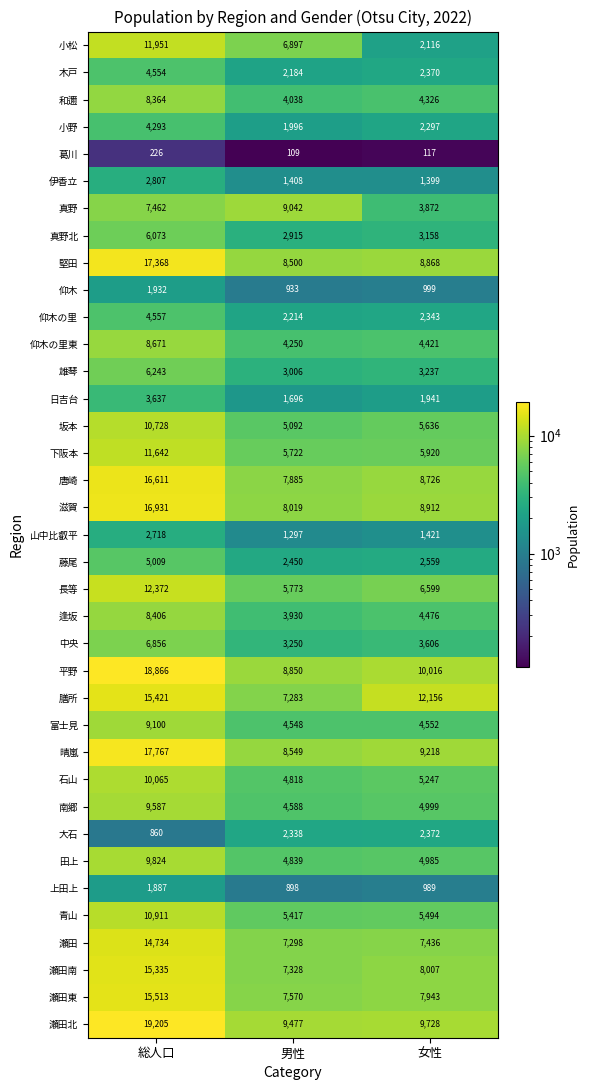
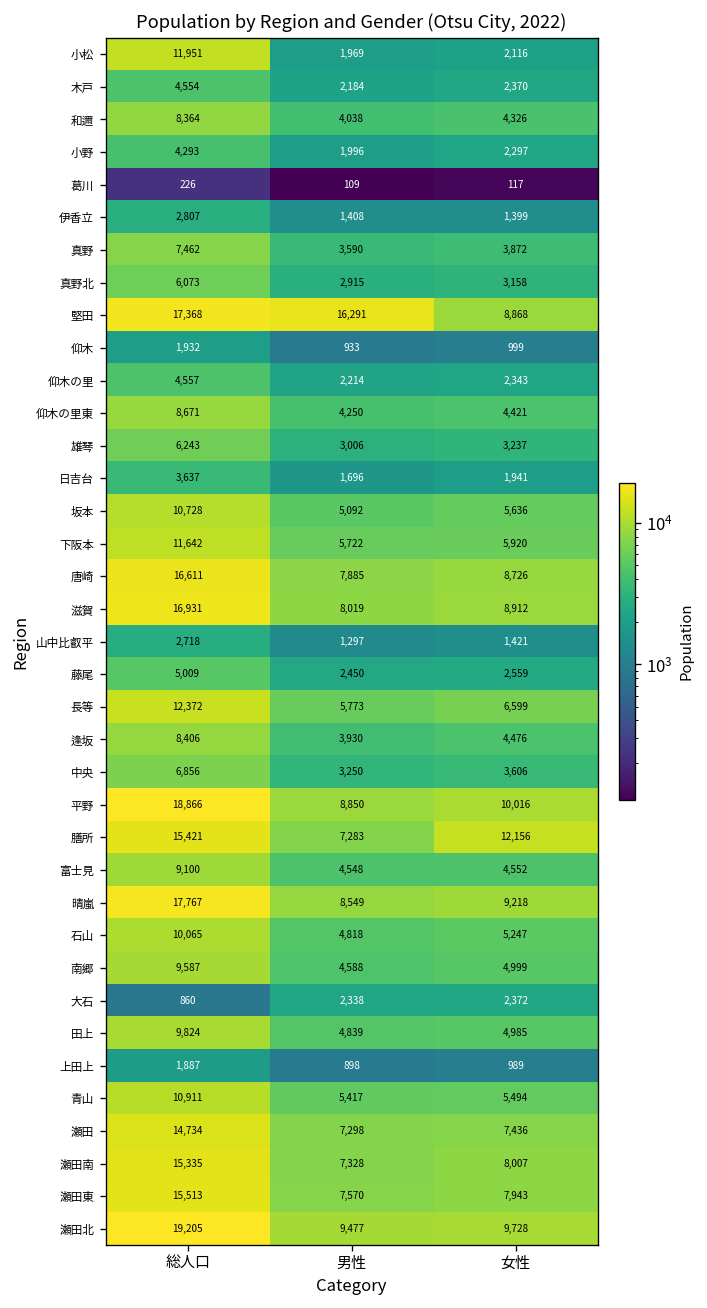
小松, 男性: 6,897 -> 1,969
真野, 男性: 9,042 -> 3,590
堅田, 男性: 8,500 -> 16,291
